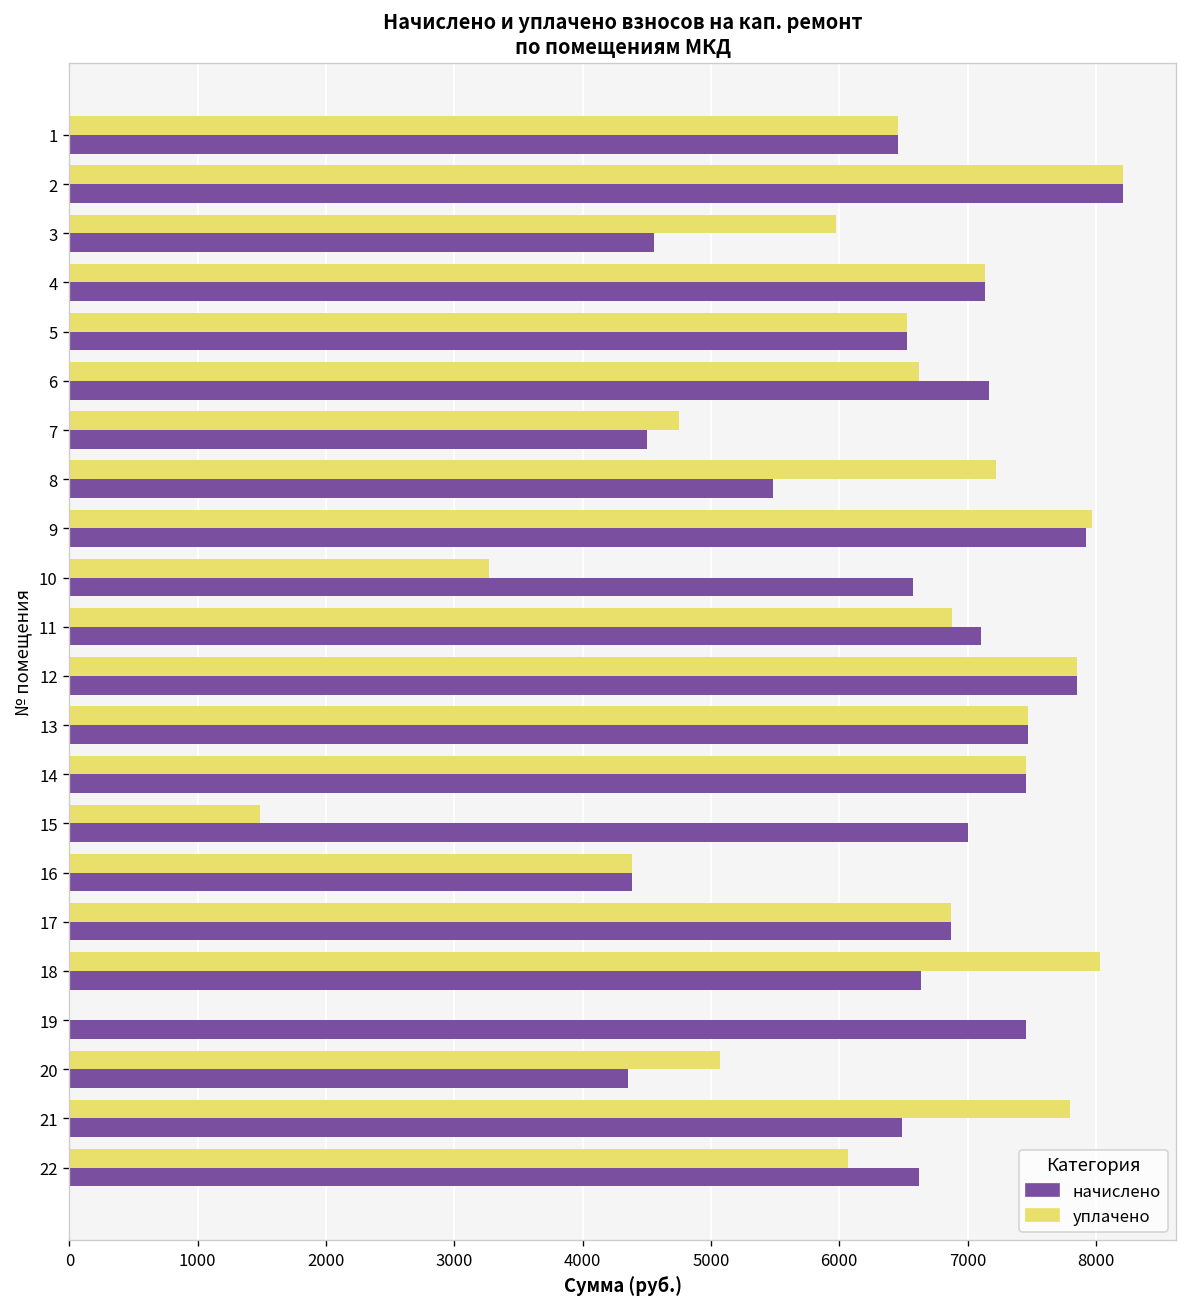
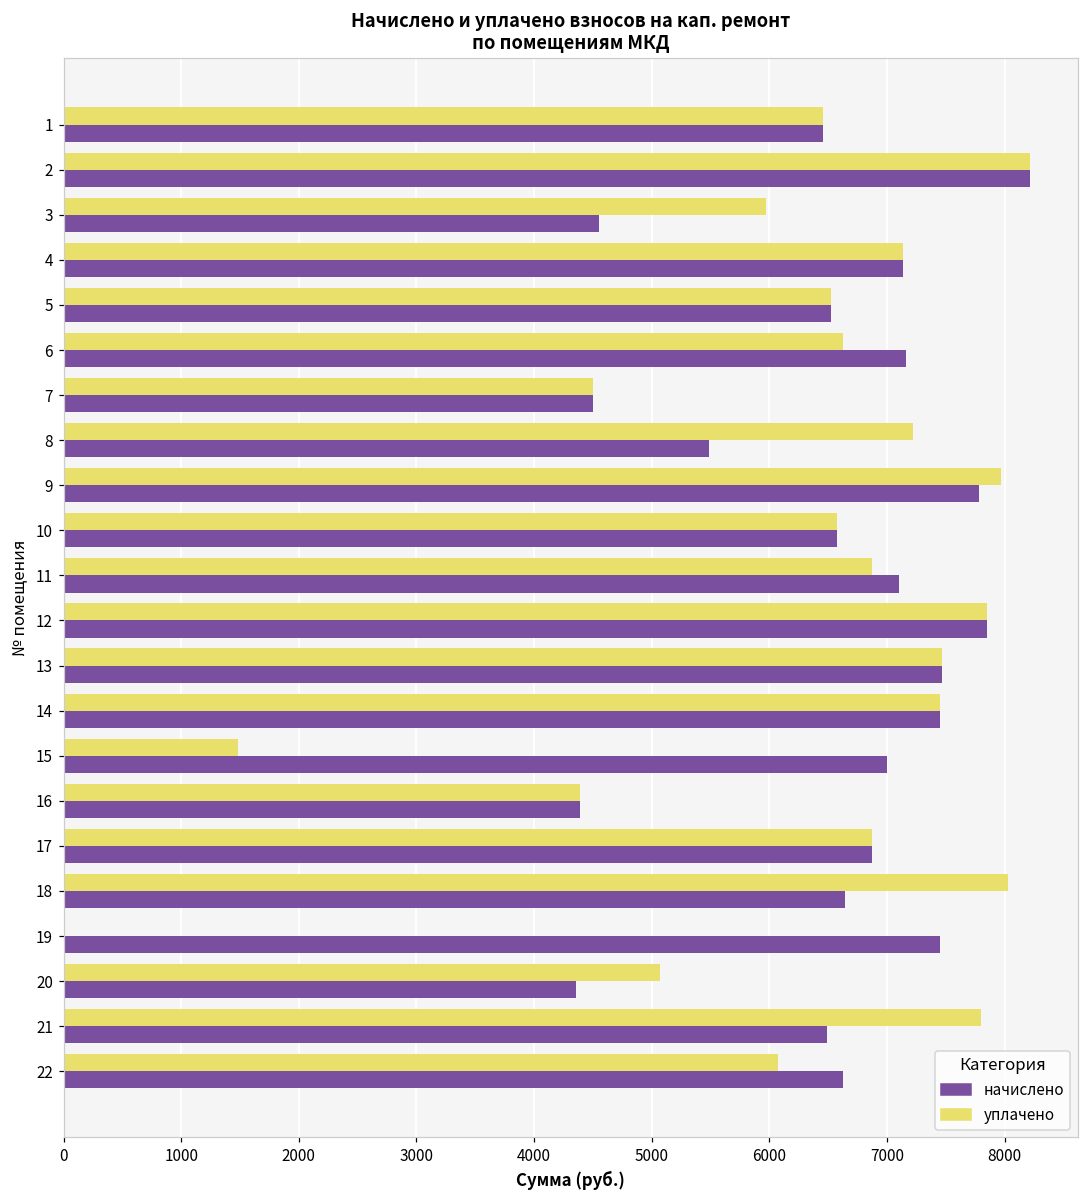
уплачено, 7: 4750 -> 4500
начислено, 9: 7920 -> 7780
уплачено, 10: 3270 -> 6570
